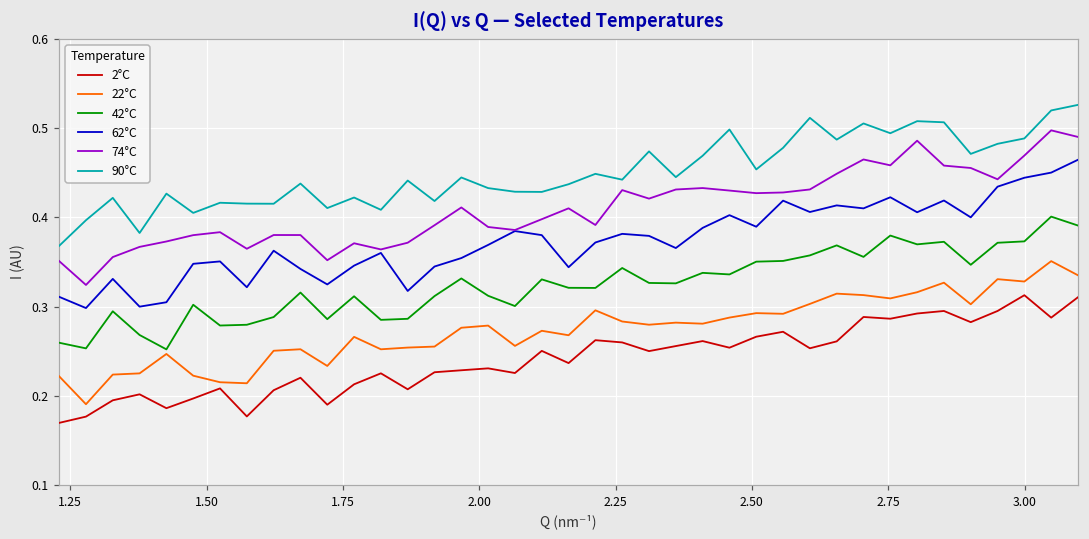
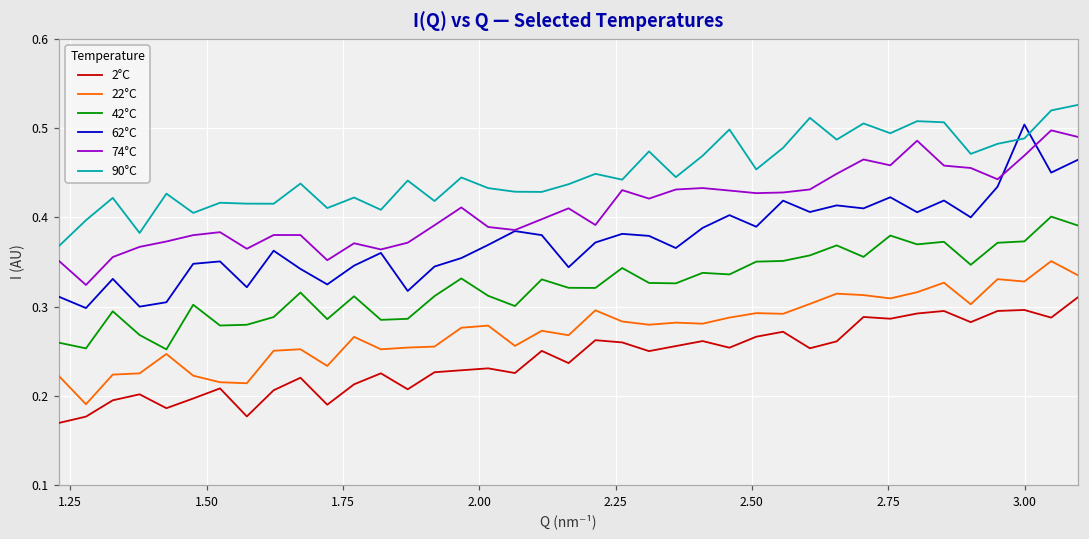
2°C, 3.00: 0.31 -> 0.30
62°C, 3.00: 0.44 -> 0.50
